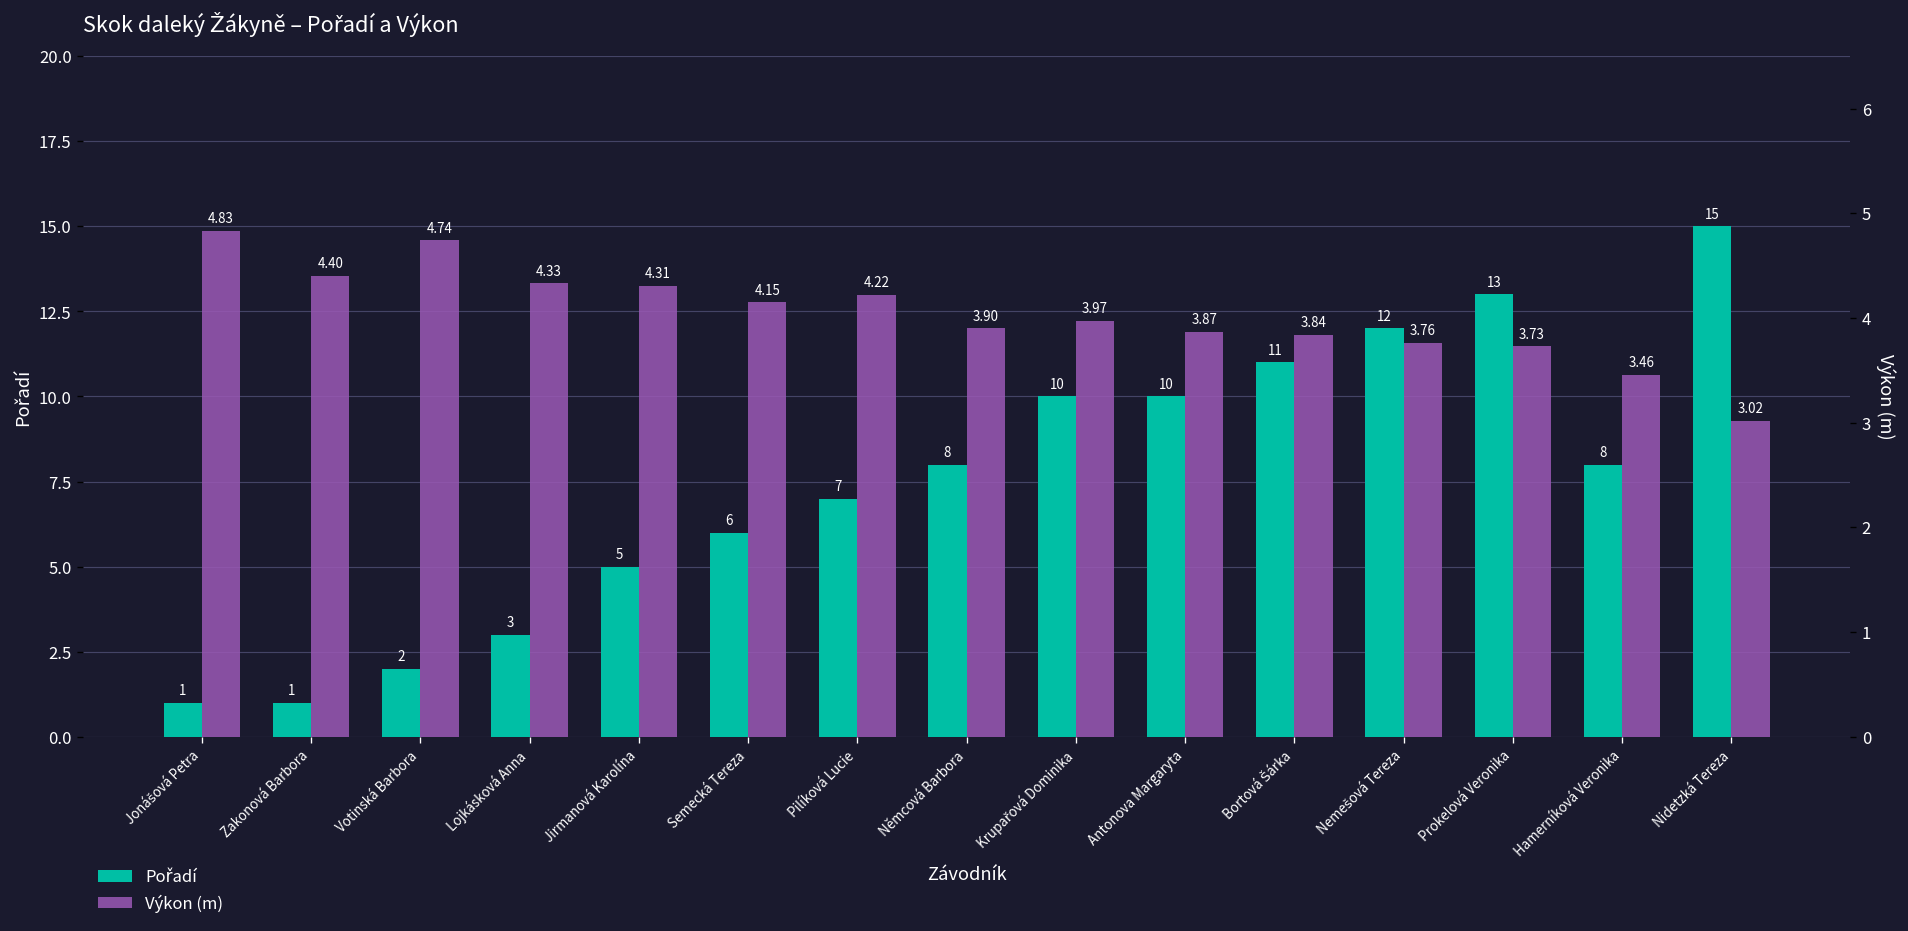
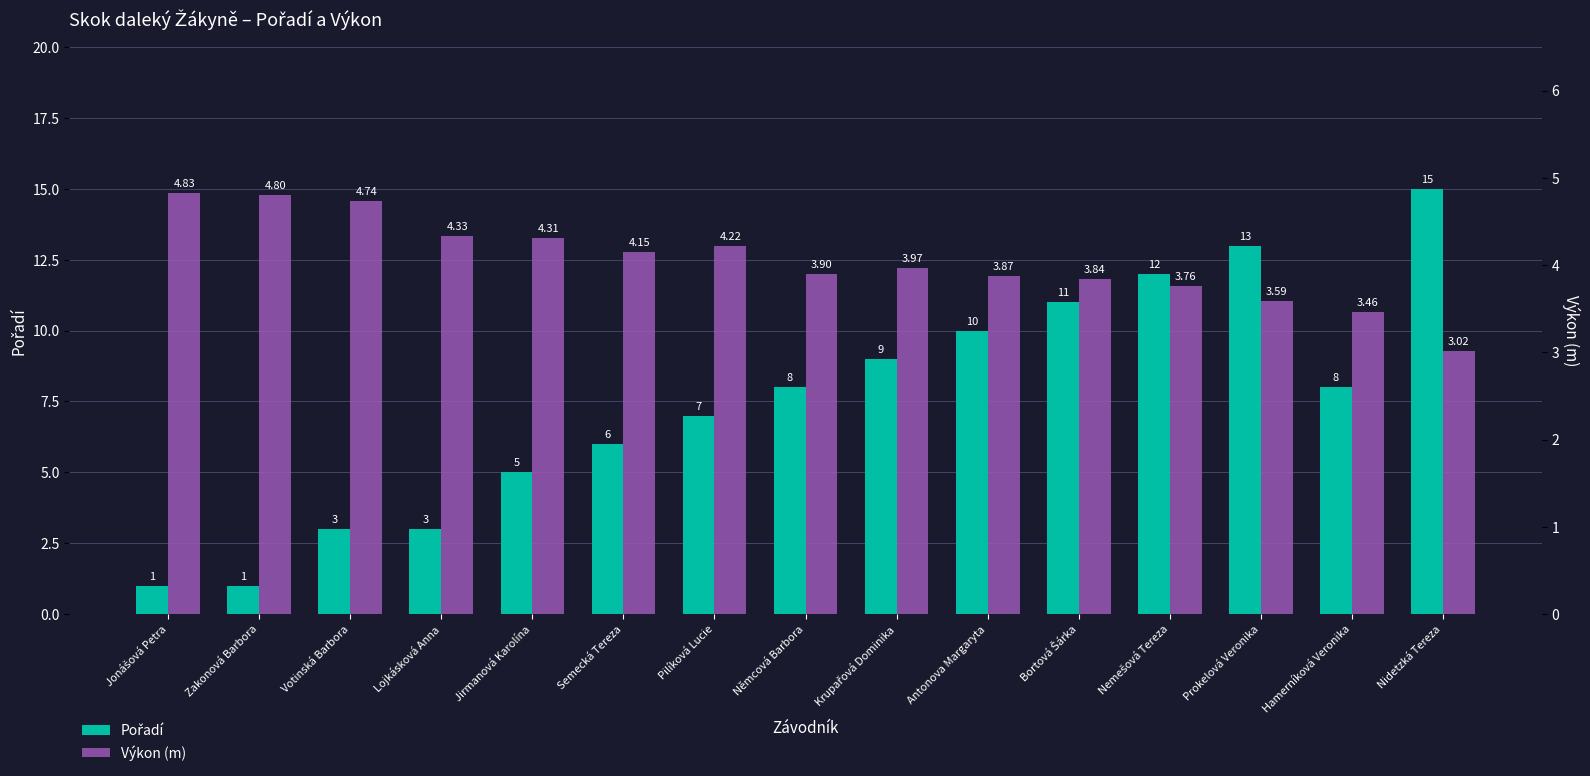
Pořadí, Votinská Barbora: 2 -> 3
Pořadí, Krupařová Dominika: 10 -> 9
Výkon (m), Zakonová Barbora: 4.40 -> 4.80
Výkon (m), Prokelová Veronika: 3.73 -> 3.59
